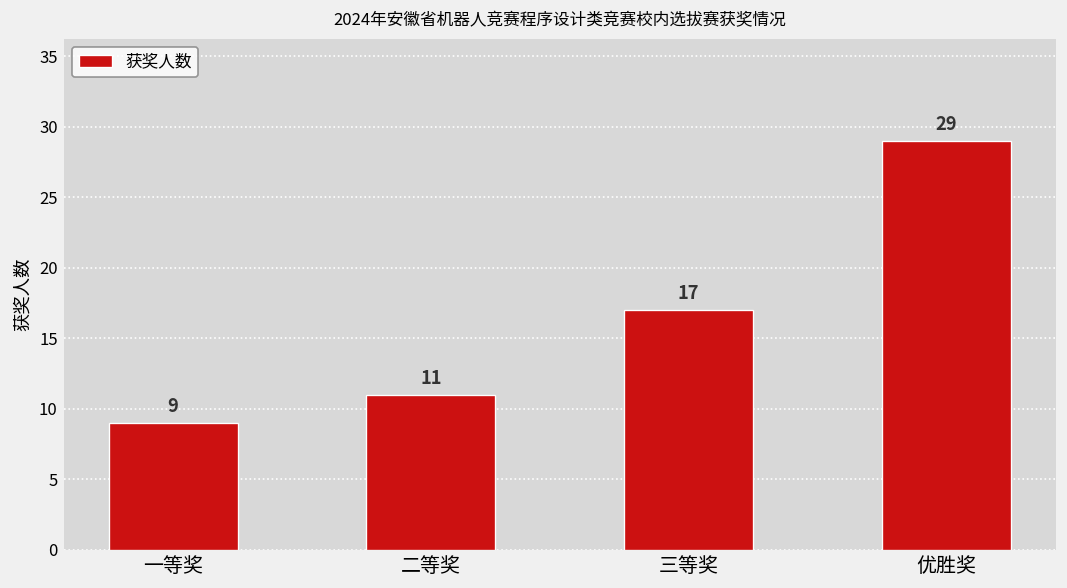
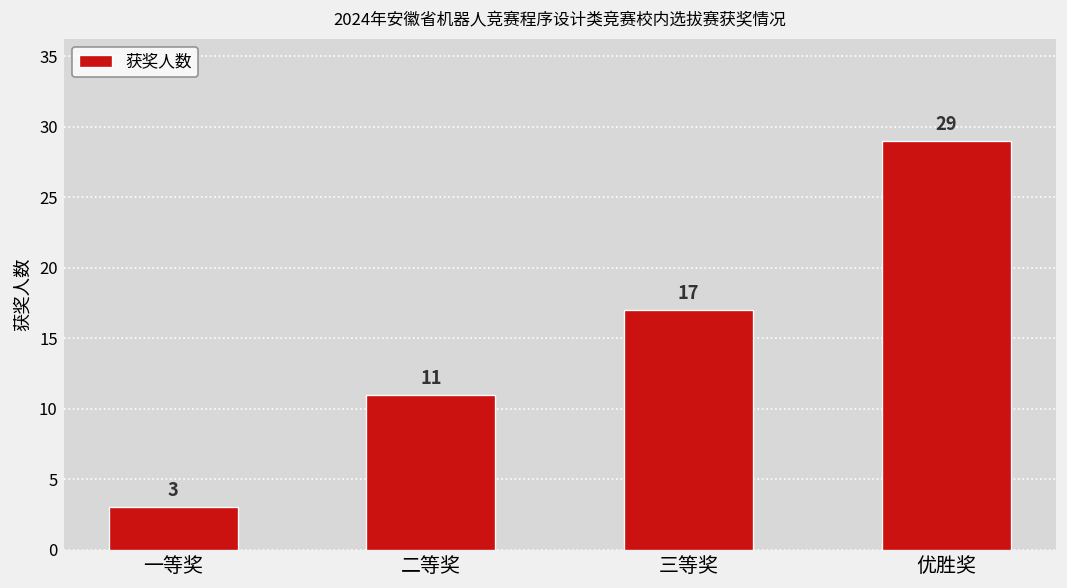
一等奖: 9 -> 3
